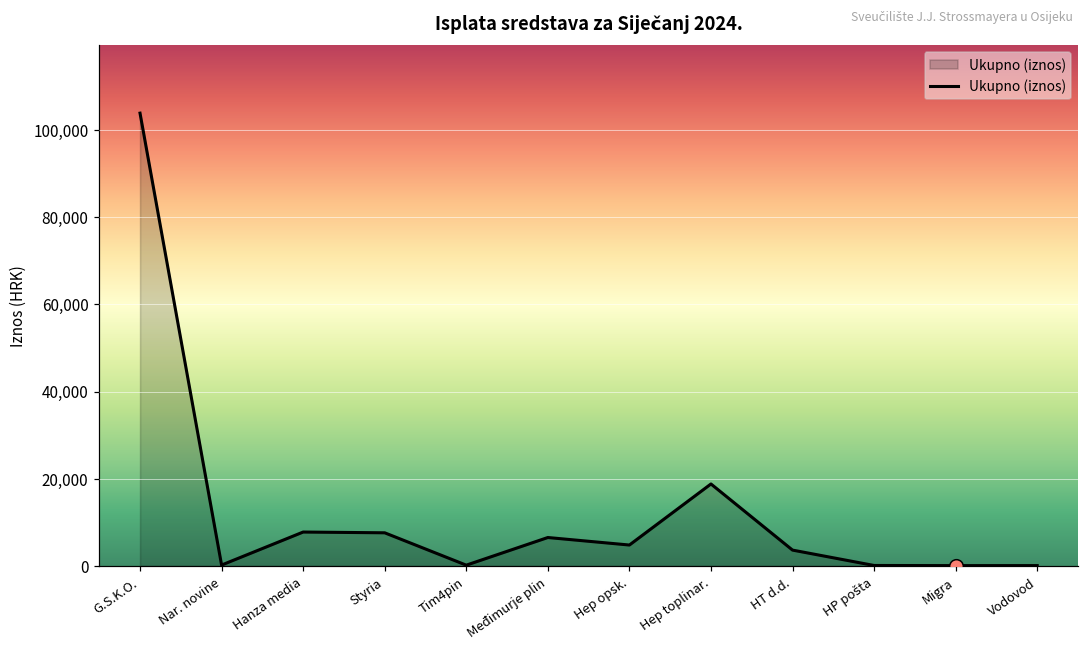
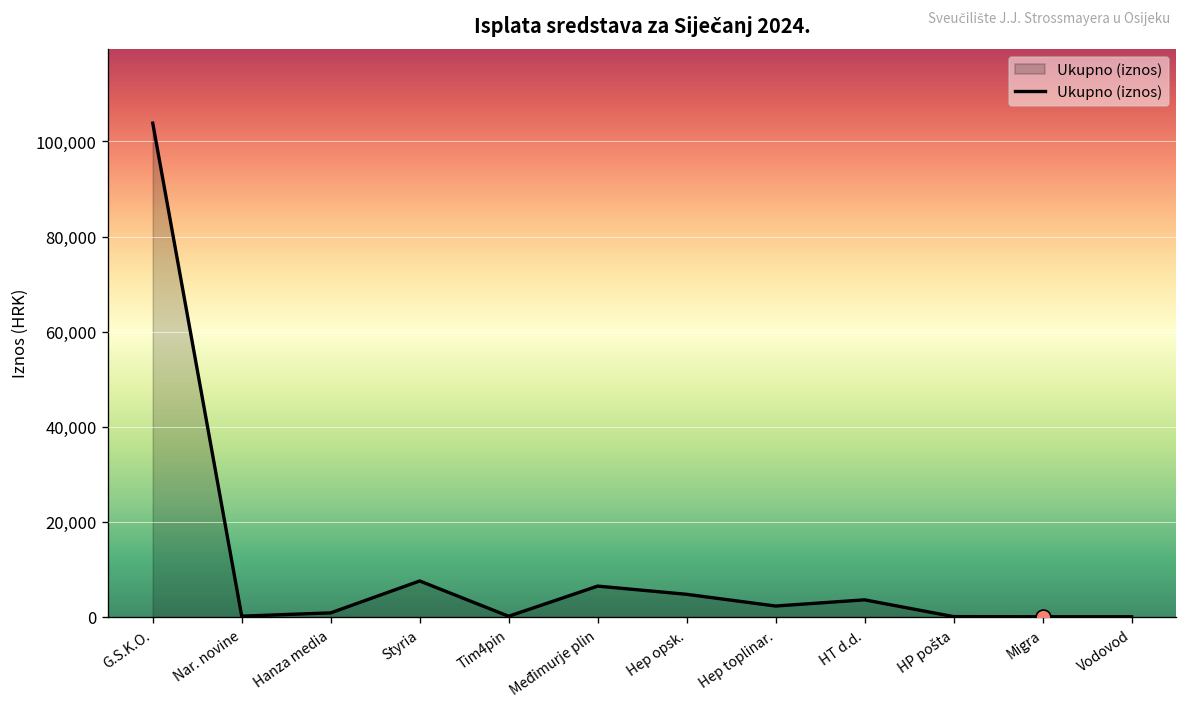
Ukupno (iznos), Hanza media: 8,000 -> 1,000
Ukupno (iznos), Hep toplinar.: 19,000 -> 2,000
